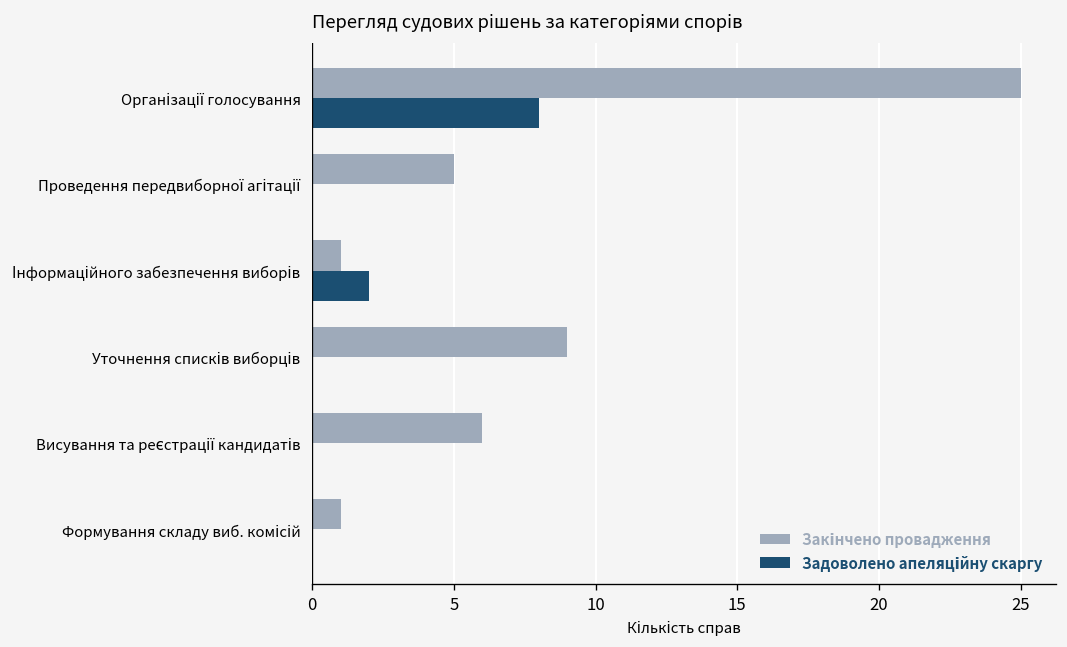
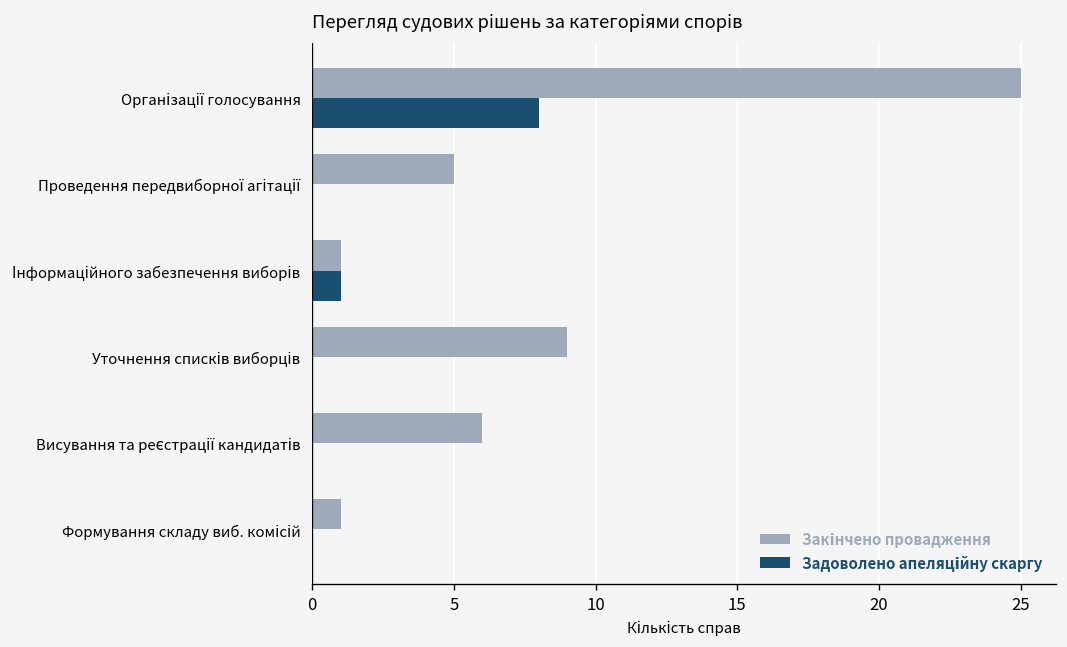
Задоволено апеляційну скаргу, Інформаційного забезпечення виборів: 2 -> 1
